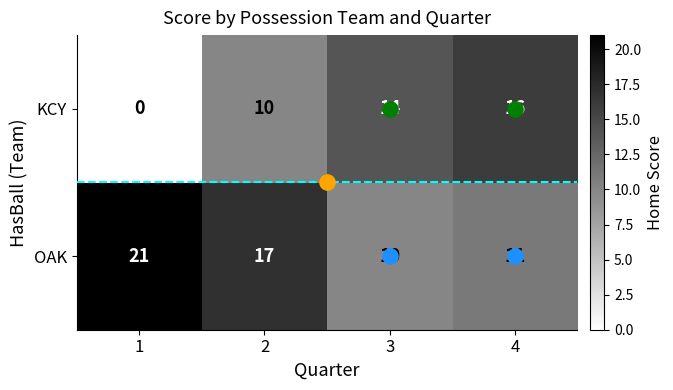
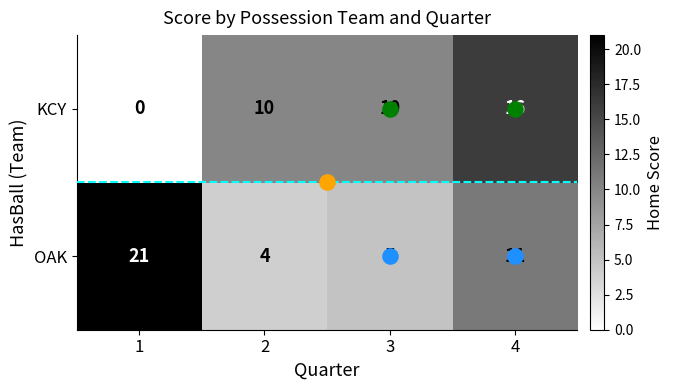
KCY, 3: 14 -> 10
OAK, 2: 17 -> 4
OAK, 3: 10 -> 5
